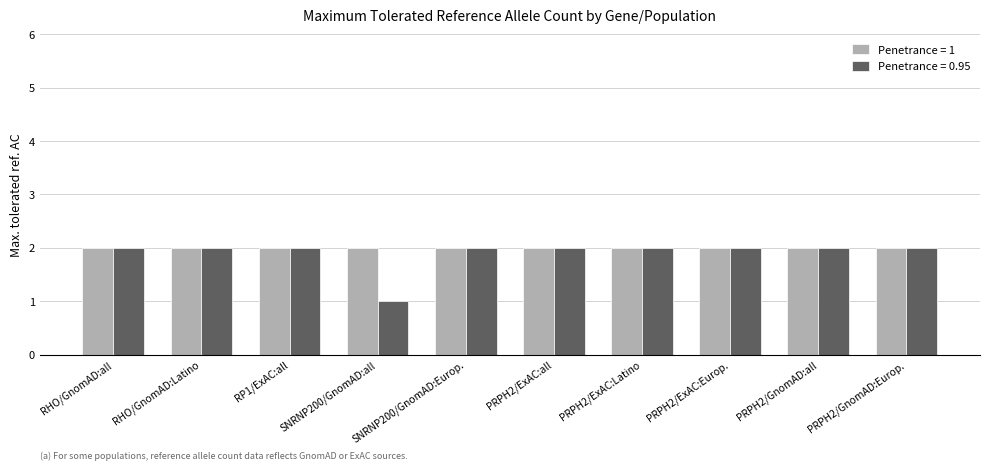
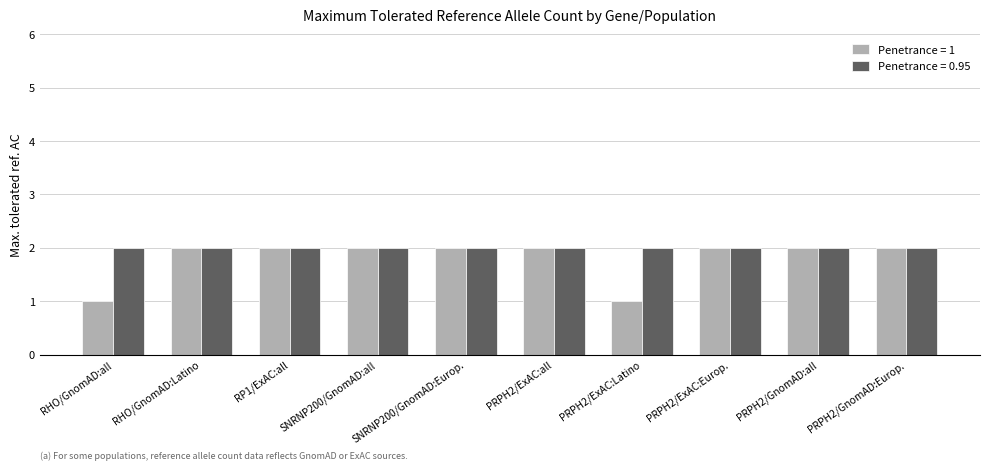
Penetrance = 1, RHO/GnomAD:all: 2 -> 1
Penetrance = 0.95, SNRNP200/GnomAD:all: 1 -> 2
Penetrance = 1, PRPH2/ExAC:Latino: 2 -> 1
